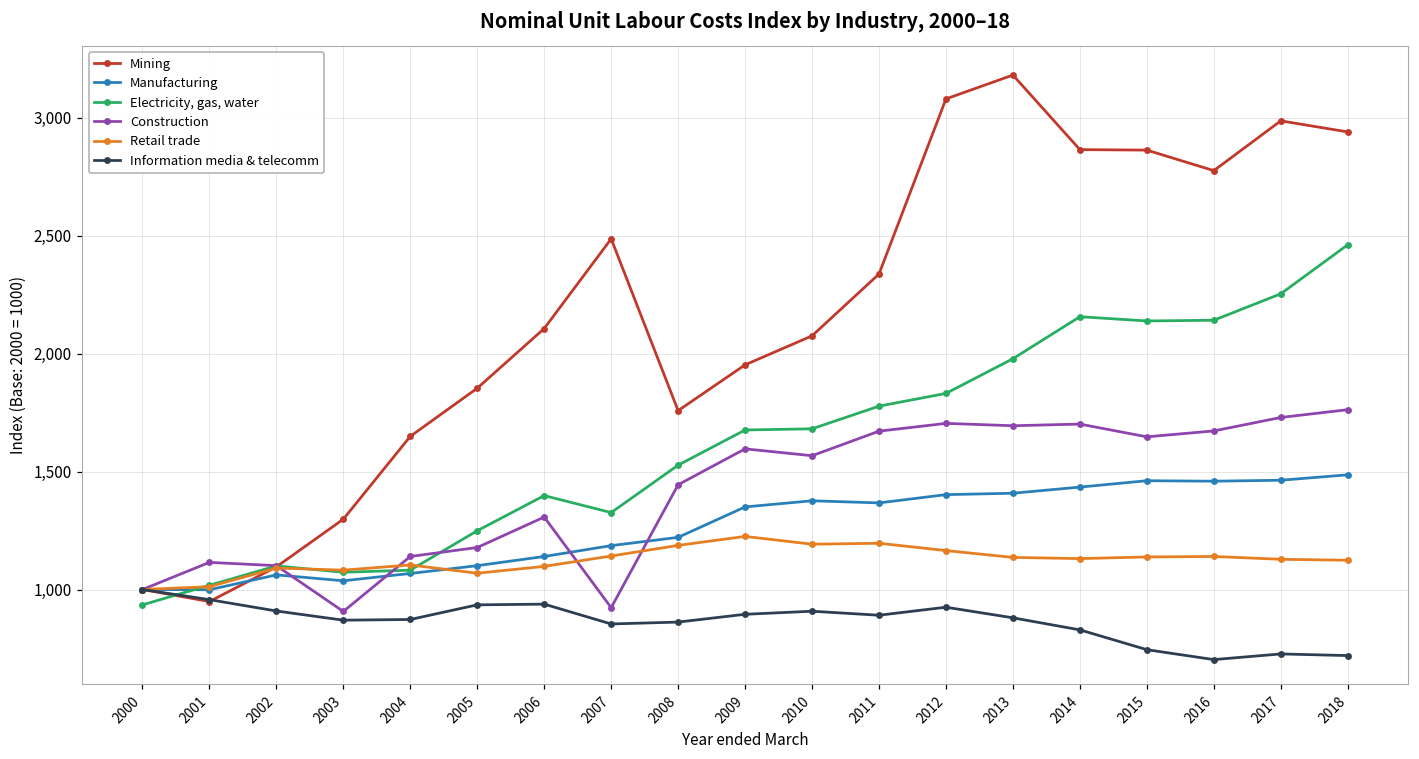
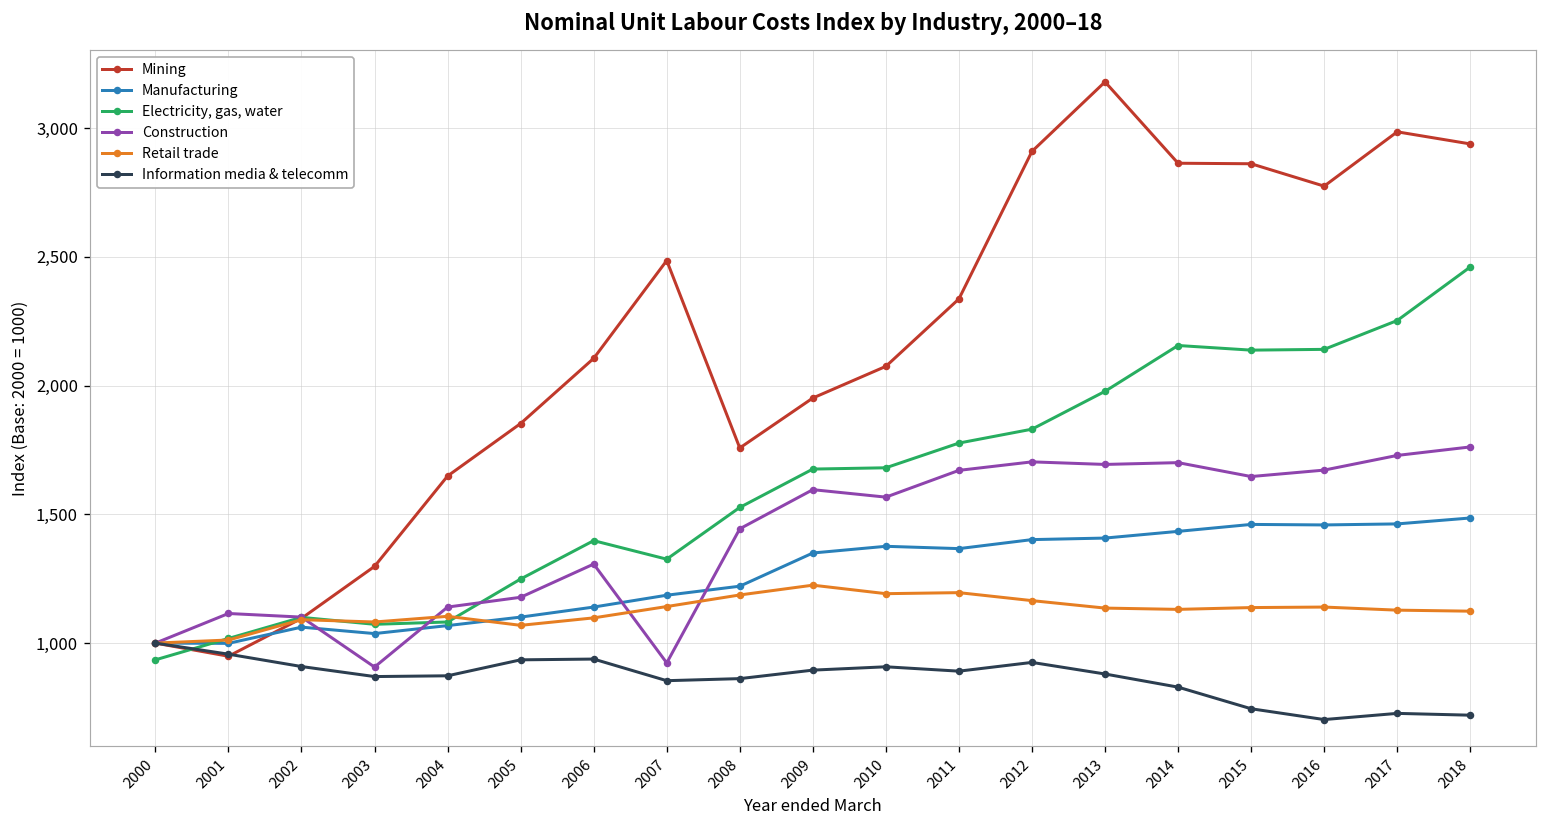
Mining, 2012: 3,080 -> 2,910
